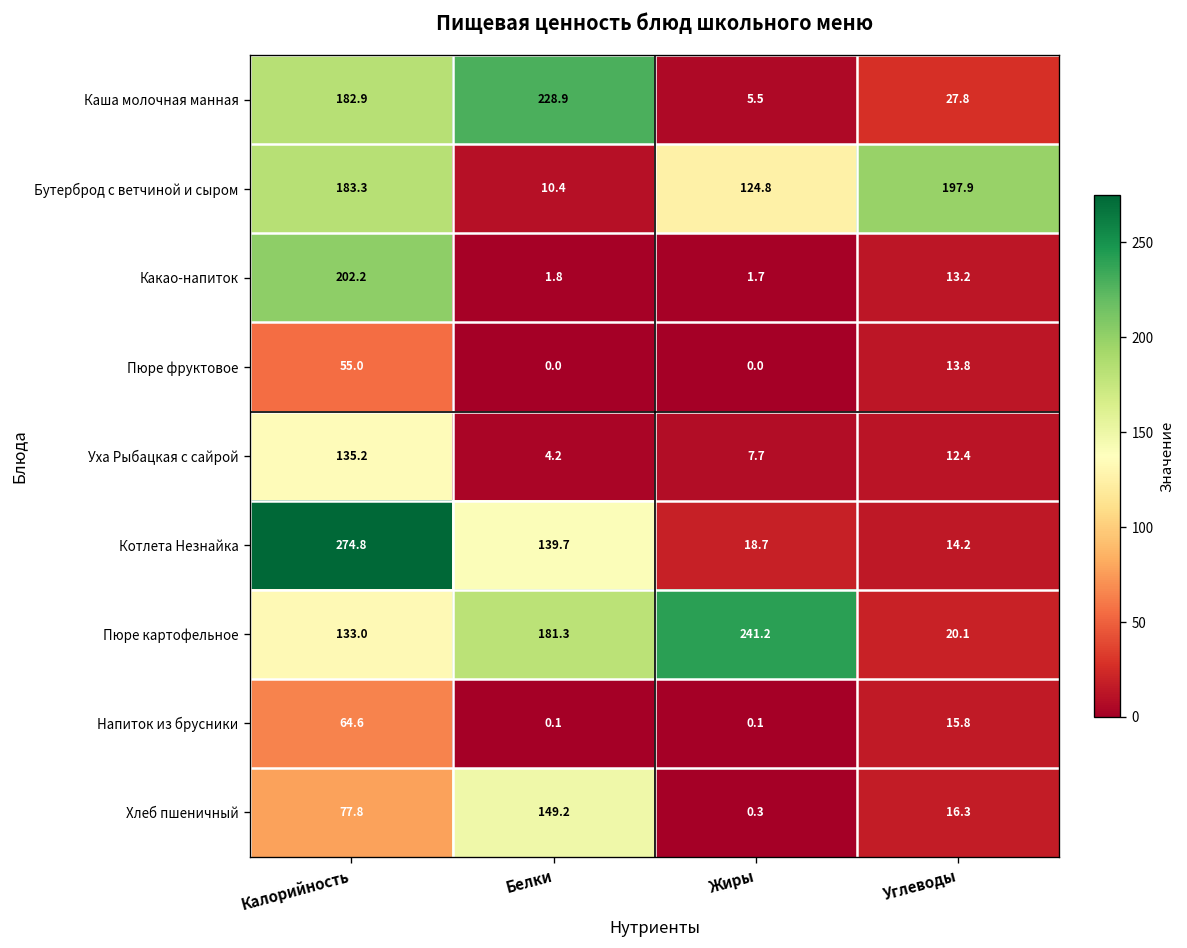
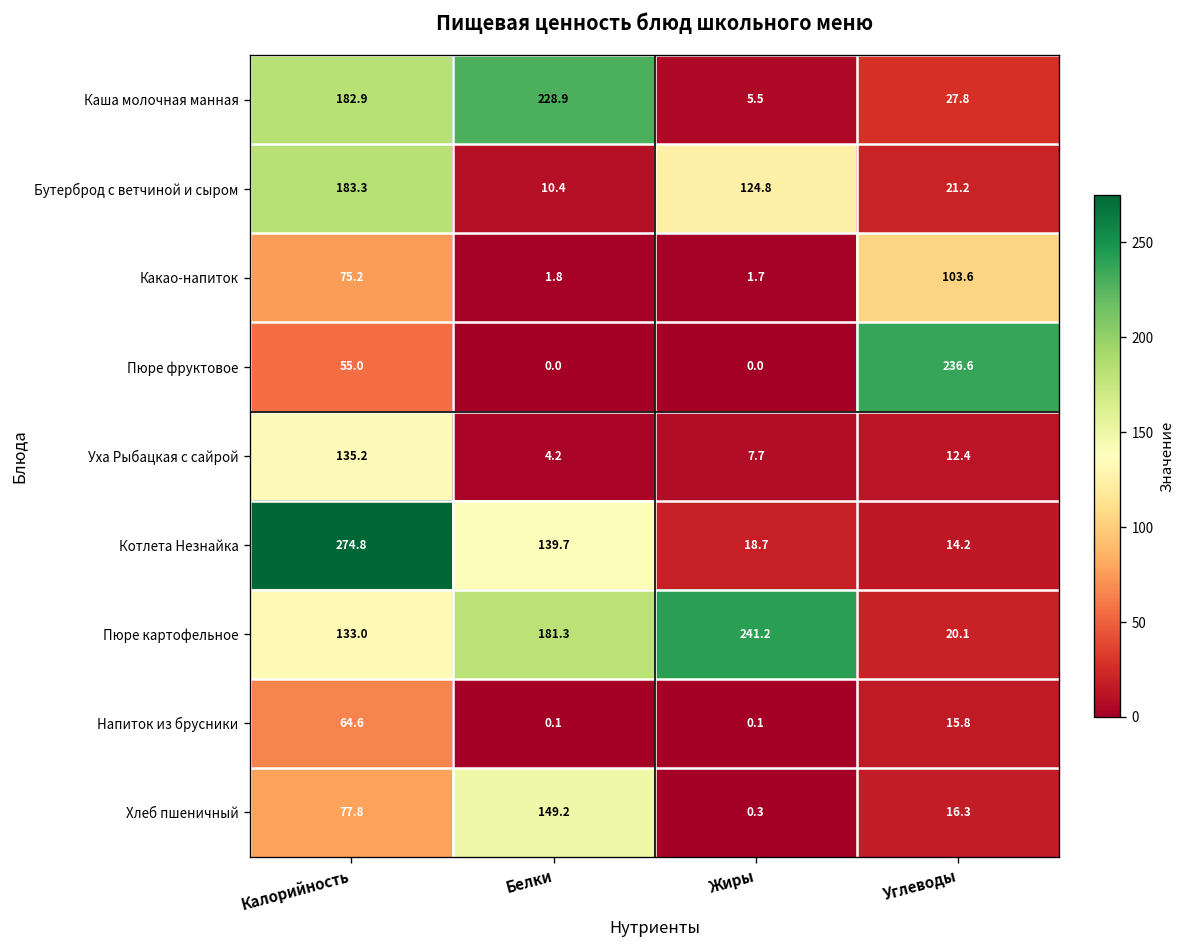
Бутерброд с ветчиной и сыром, Углеводы: 197.9 -> 21.2
Какао-напиток, Калорийность: 202.2 -> 75.2
Какао-напиток, Углеводы: 13.2 -> 103.6
Пюре фруктовое, Углеводы: 13.8 -> 236.6
